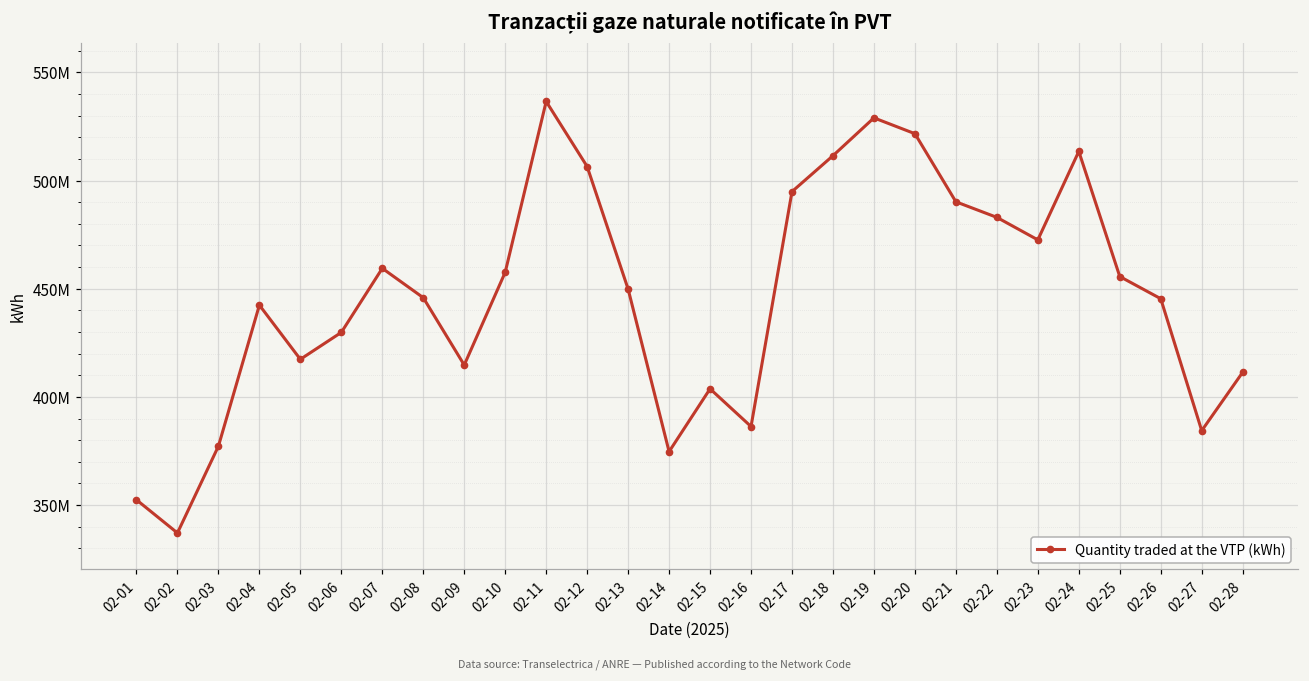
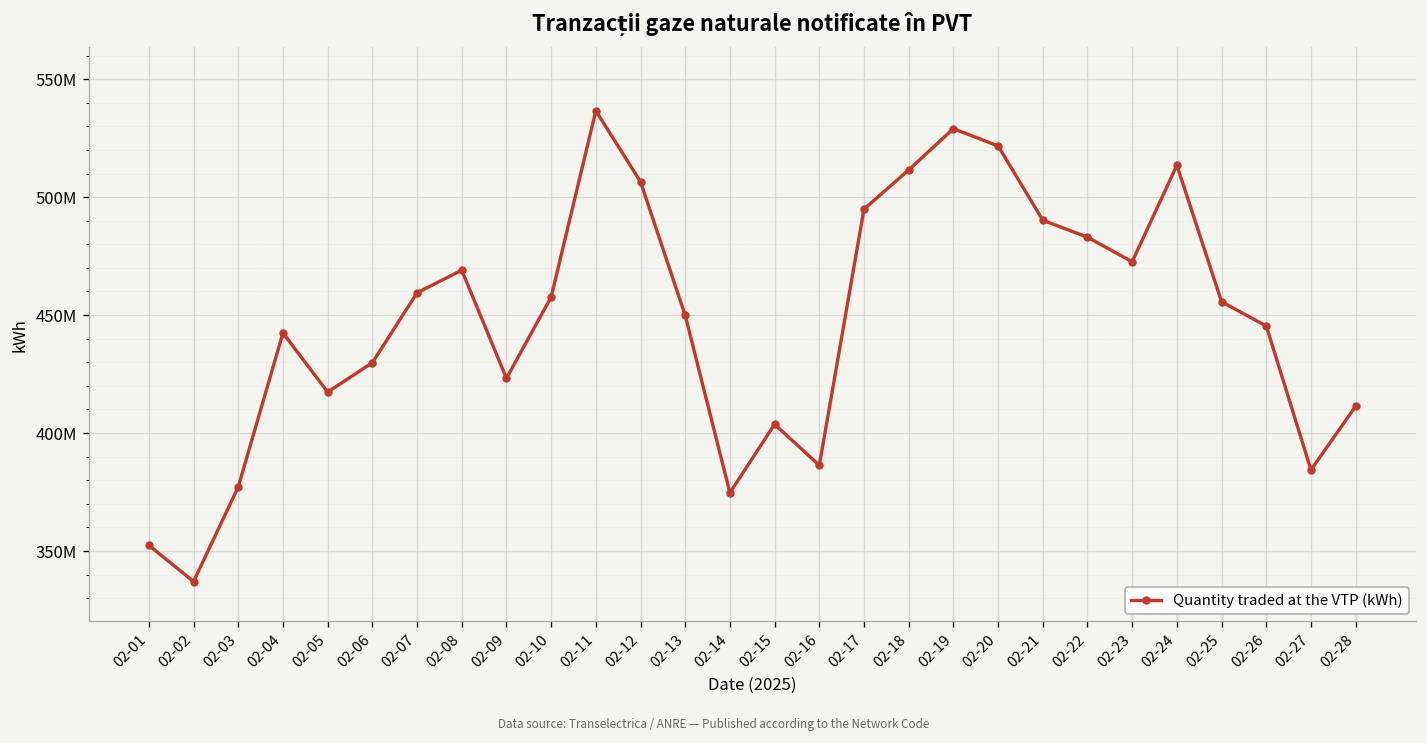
02-08: 446000000 -> 469000000
02-09: 415000000 -> 423000000
